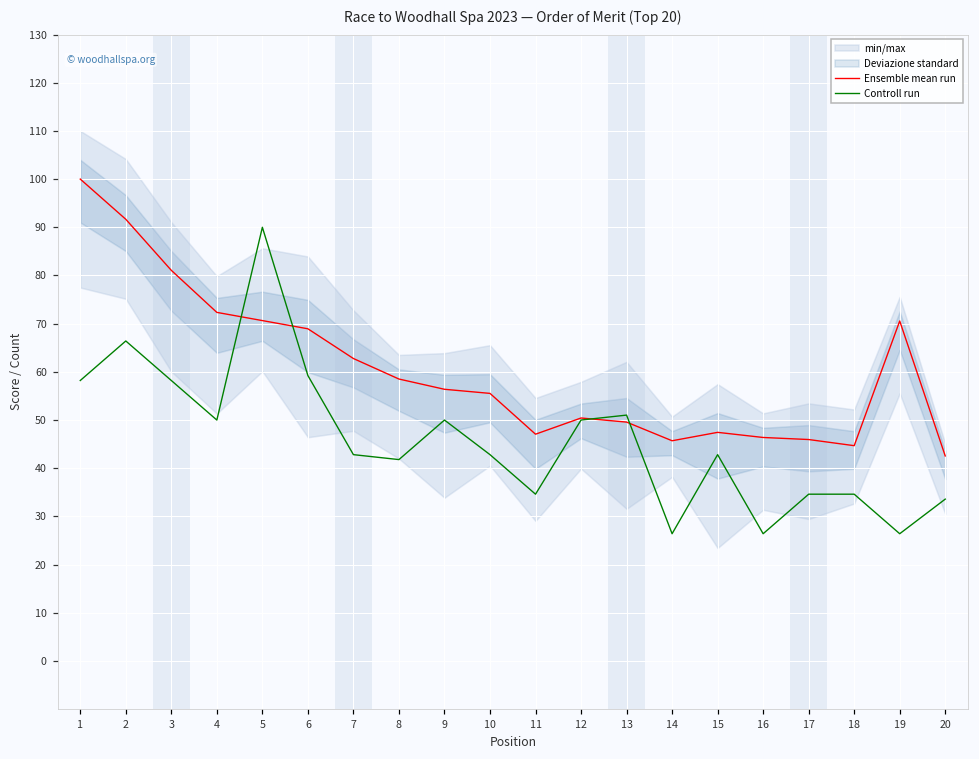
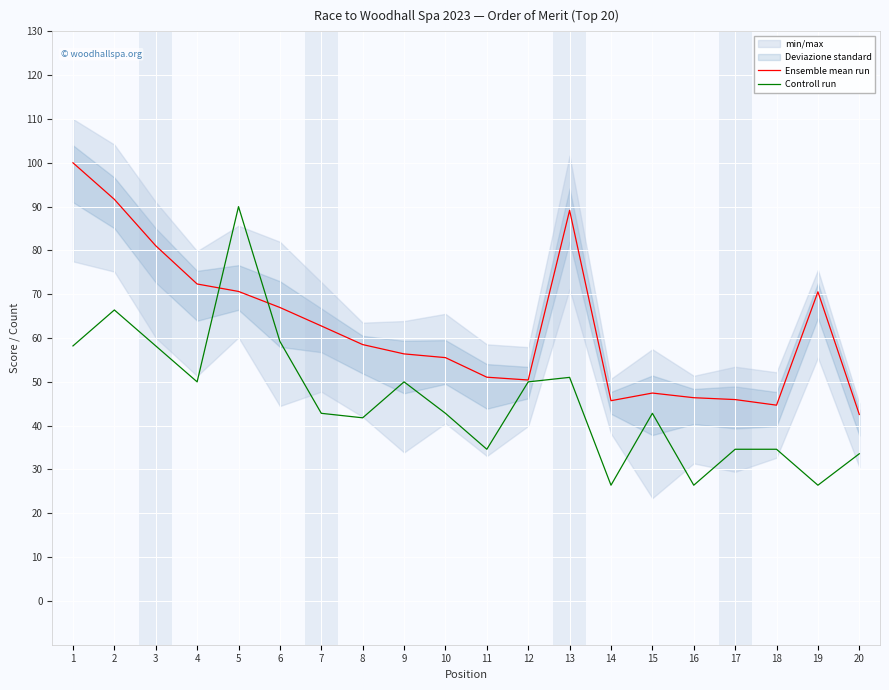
Ensemble mean run, 6: 69 -> 67
Ensemble mean run, 11: 47 -> 51
Ensemble mean run, 13: 50 -> 89
